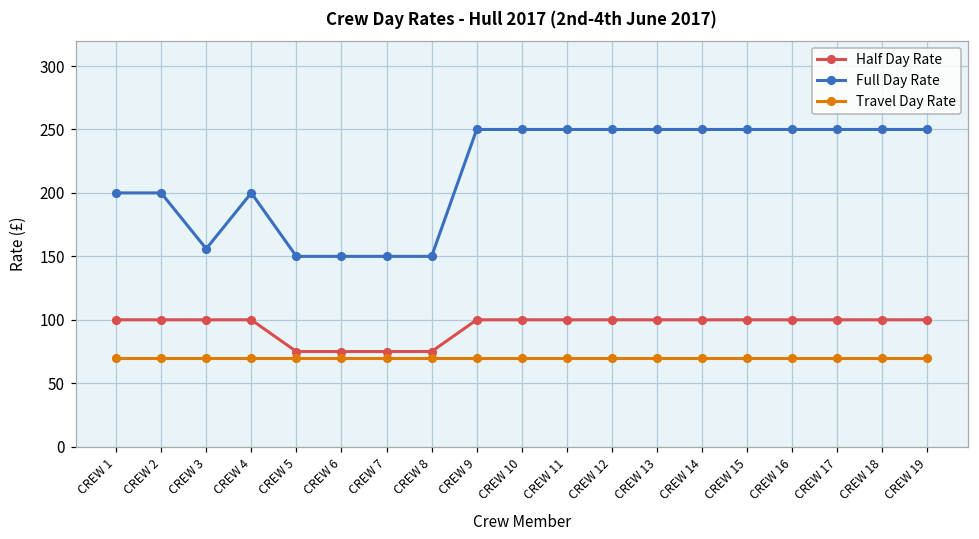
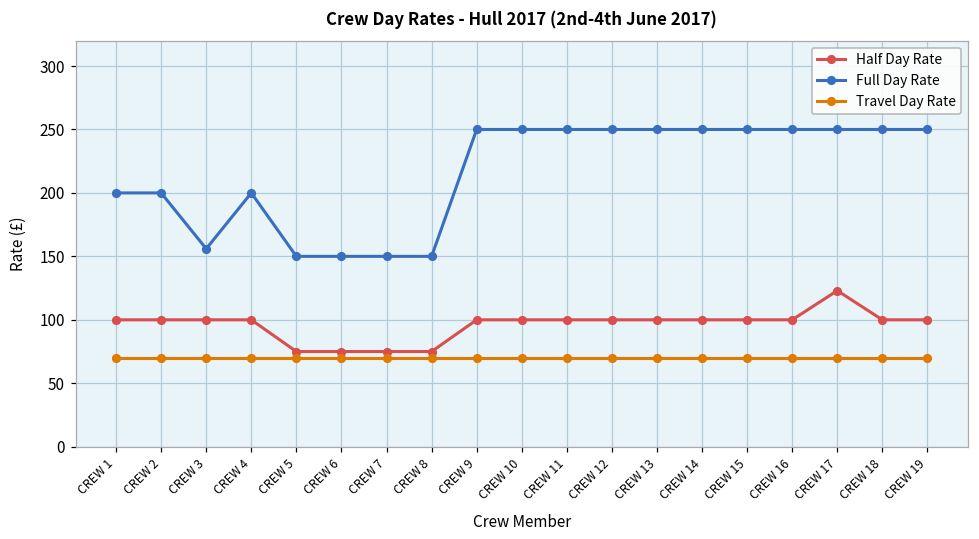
Half Day Rate, CREW 17: 100 -> 123
